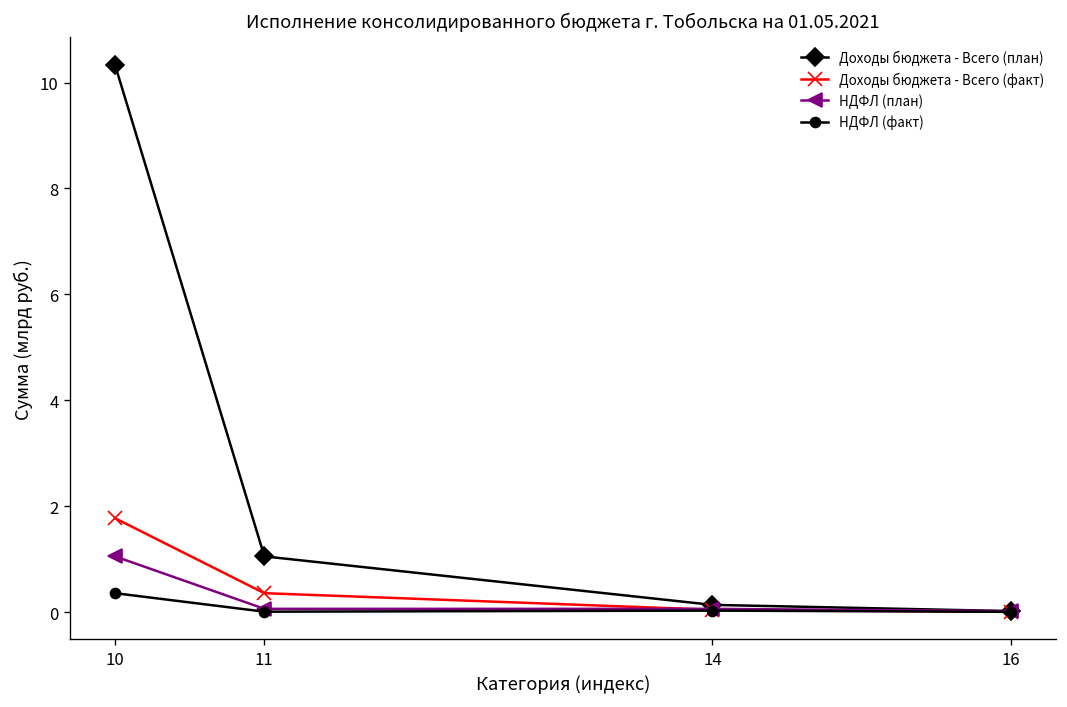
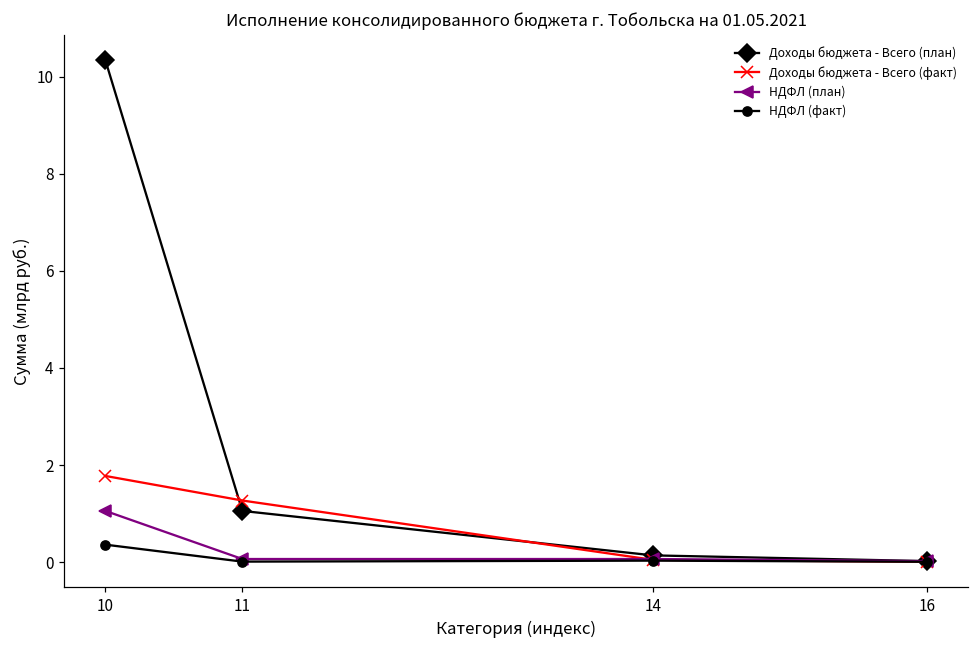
Доходы бюджета - Всего (факт), 11: 0.4 -> 1.3
